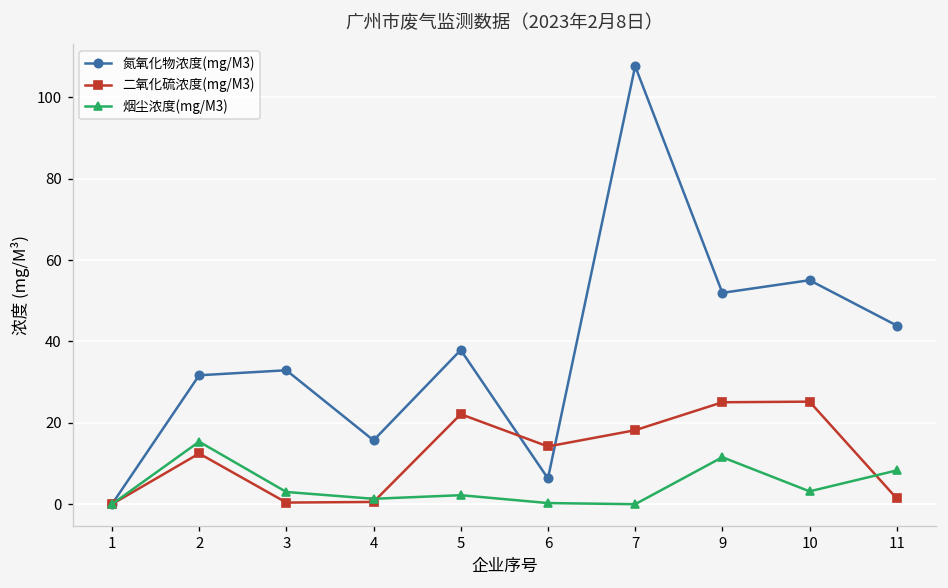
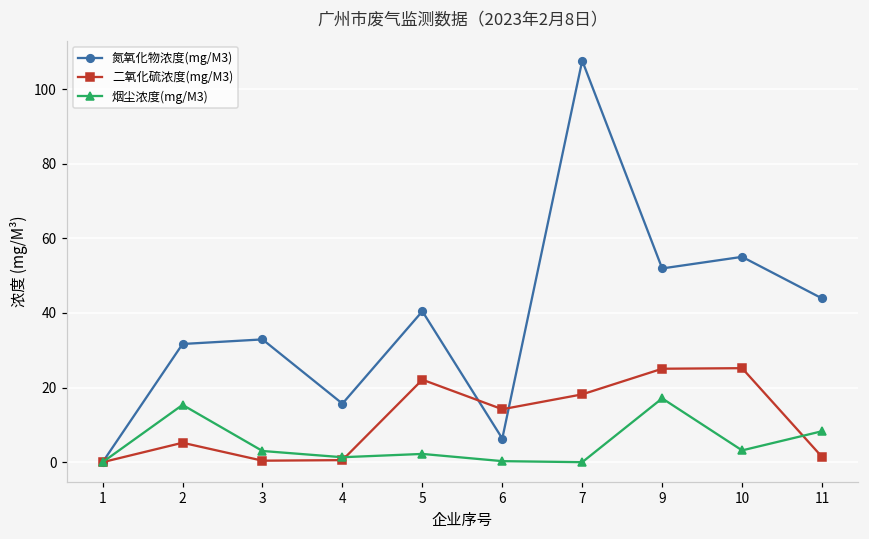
二氧化硫浓度(mg/M3), 2: 12 -> 5
氮氧化物浓度(mg/M3), 5: 38 -> 40
烟尘浓度(mg/M3), 9: 12 -> 17
